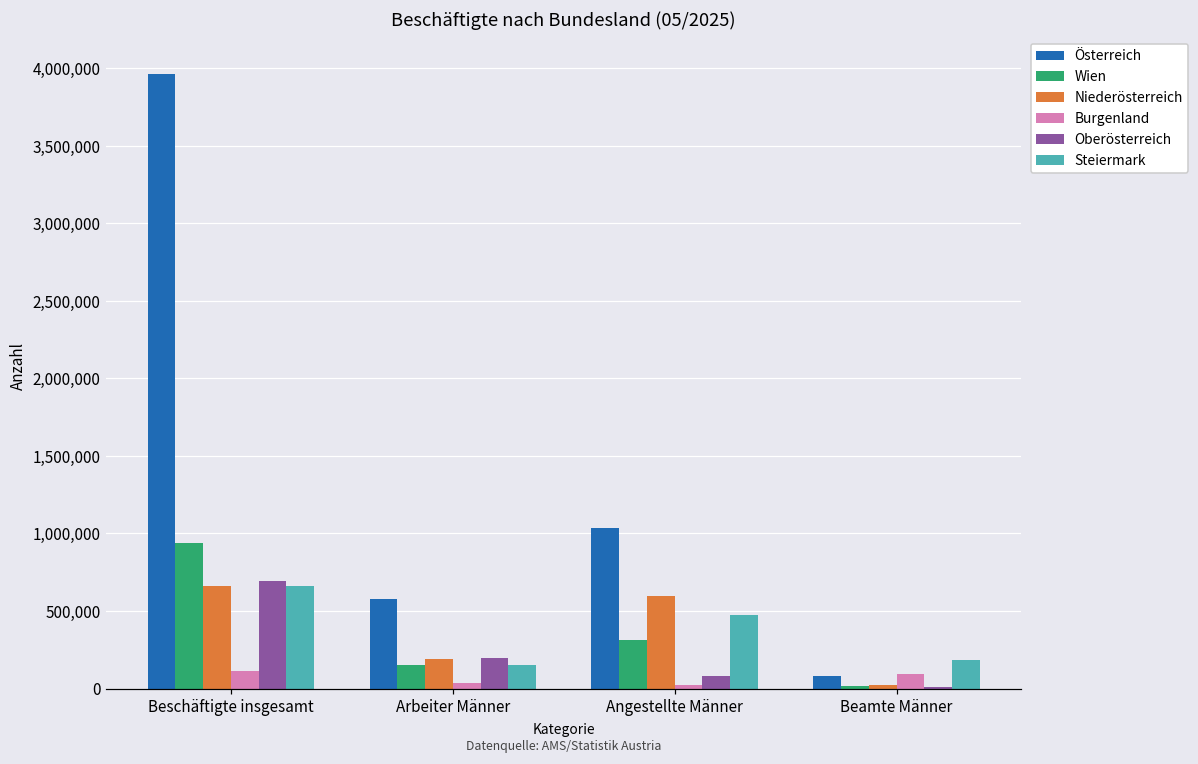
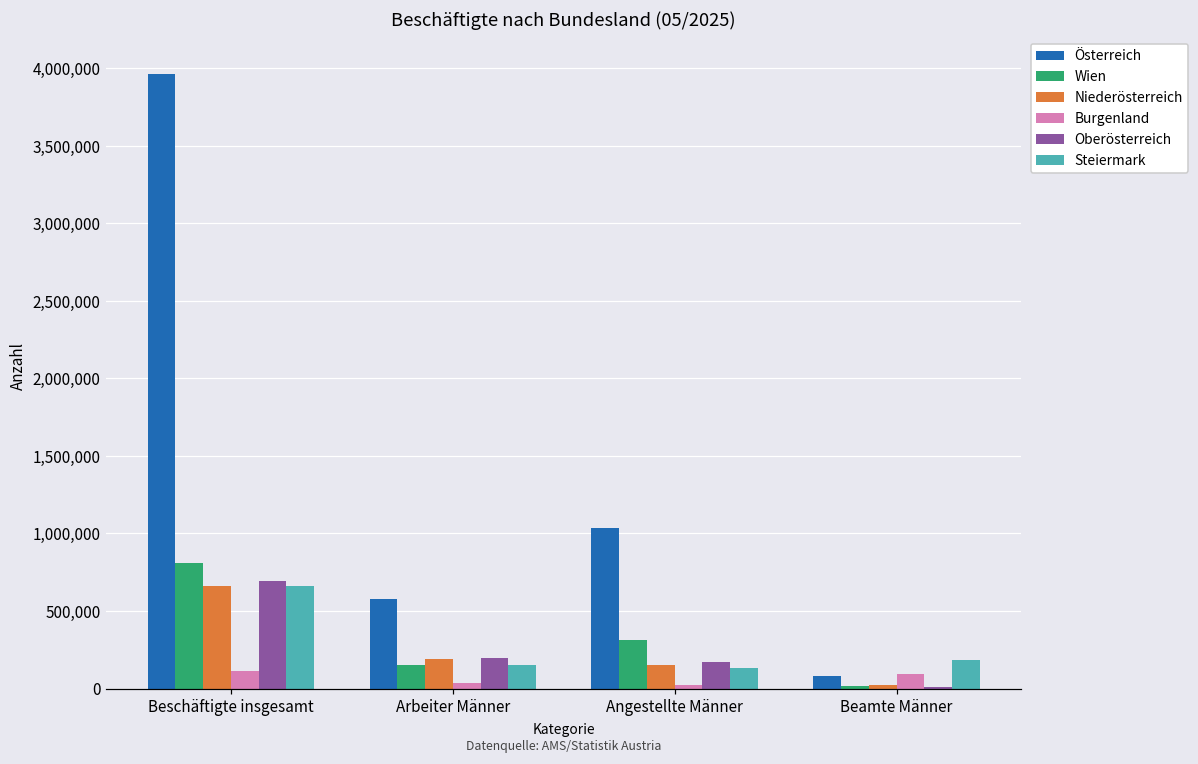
Wien, Beschäftigte insgesamt: 940,000 -> 810,000
Niederösterreich, Angestellte Männer: 600,000 -> 150,000
Oberösterreich, Angestellte Männer: 80,000 -> 170,000
Steiermark, Angestellte Männer: 470,000 -> 130,000
